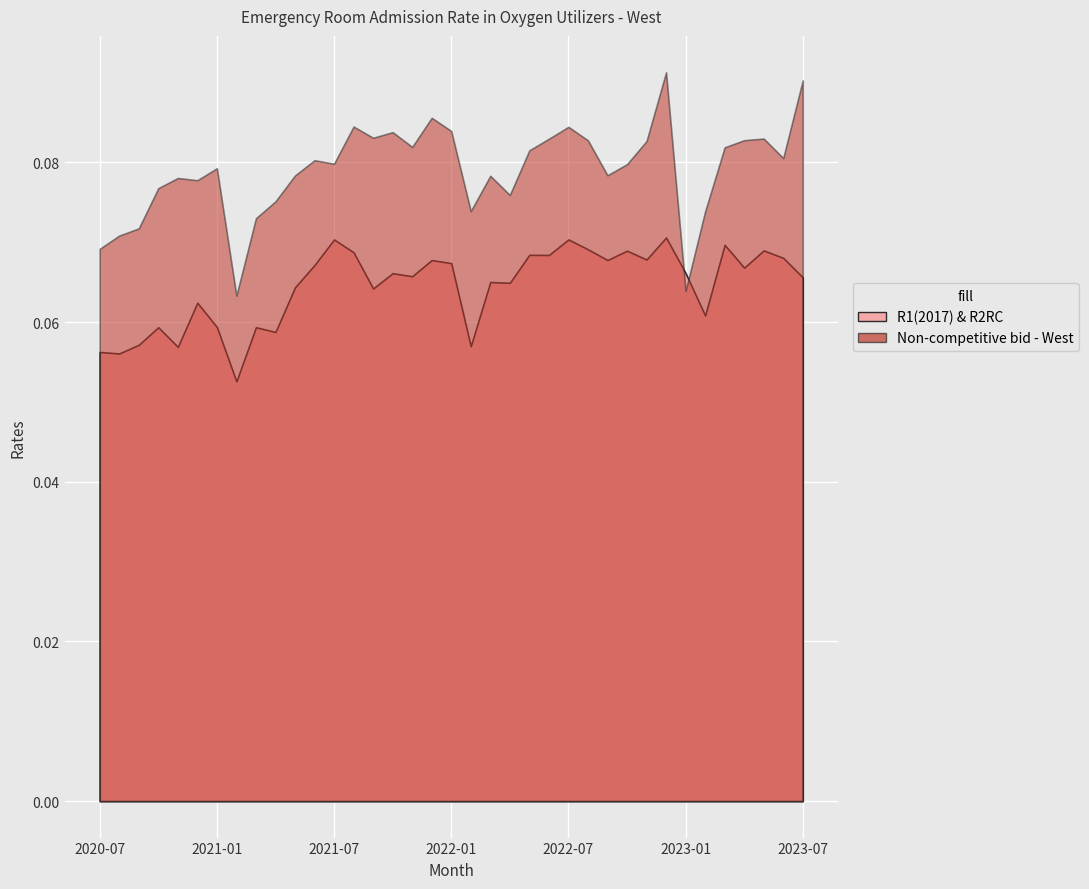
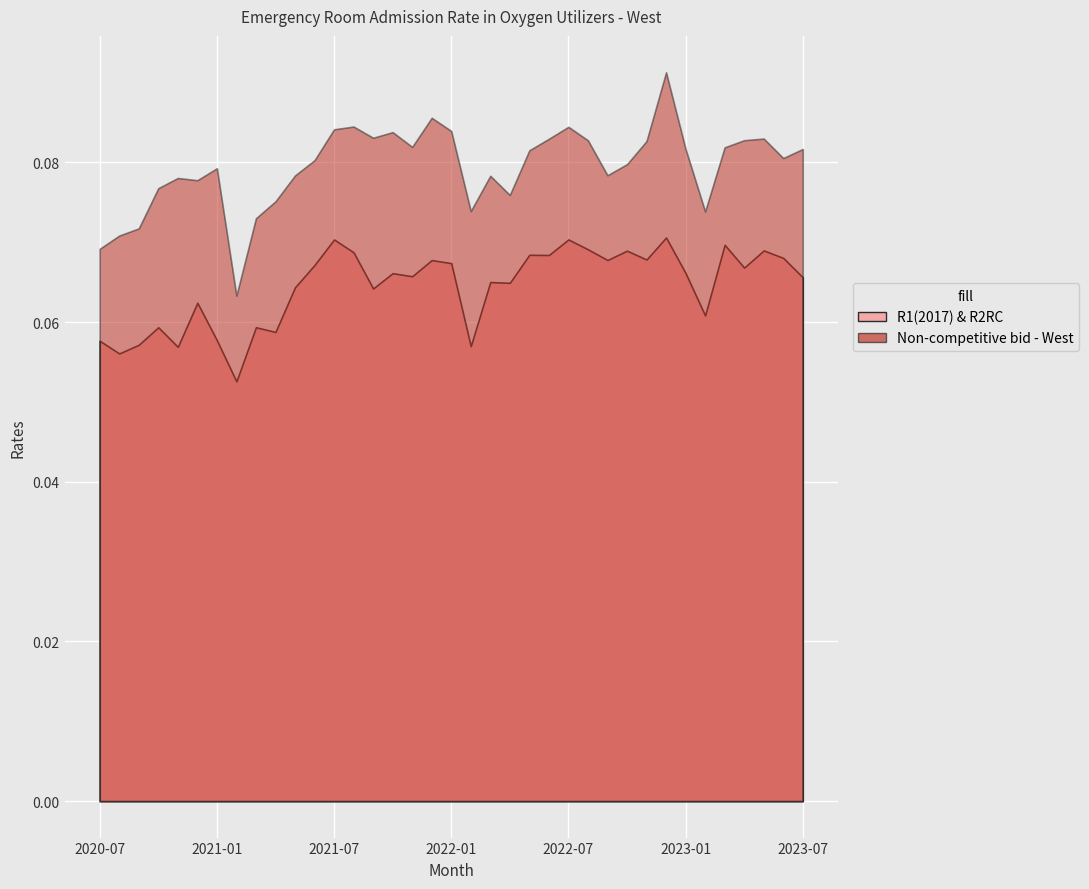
R1(2017) & R2RC, 2020-07: 0.056 -> 0.058
R1(2017) & R2RC, 2021-01: 0.059 -> 0.058
Non-competitive bid - West, 2021-07: 0.080 -> 0.084
Non-competitive bid - West, 2023-01: 0.064 -> 0.082
Non-competitive bid - West, 2023-07: 0.090 -> 0.082
